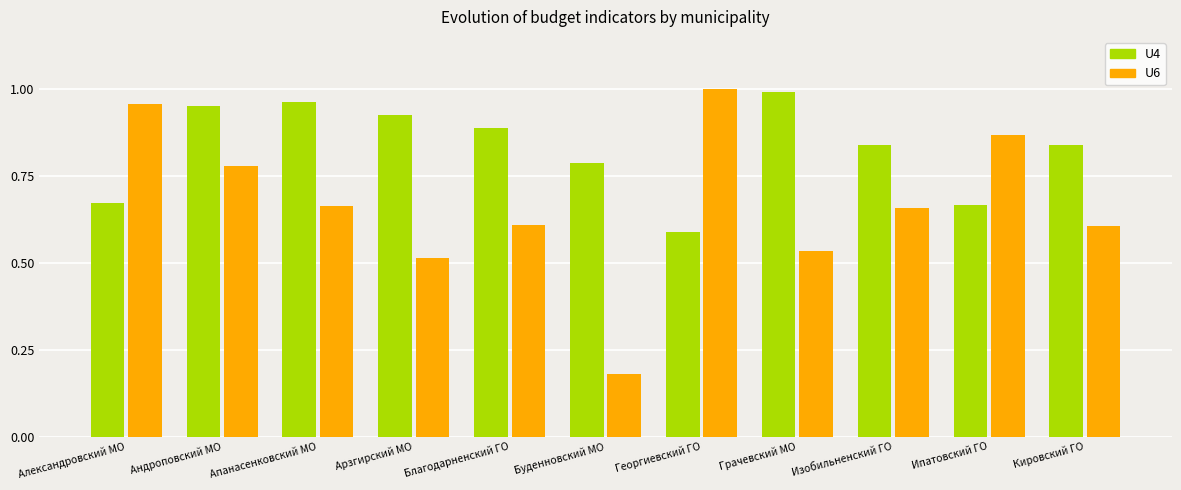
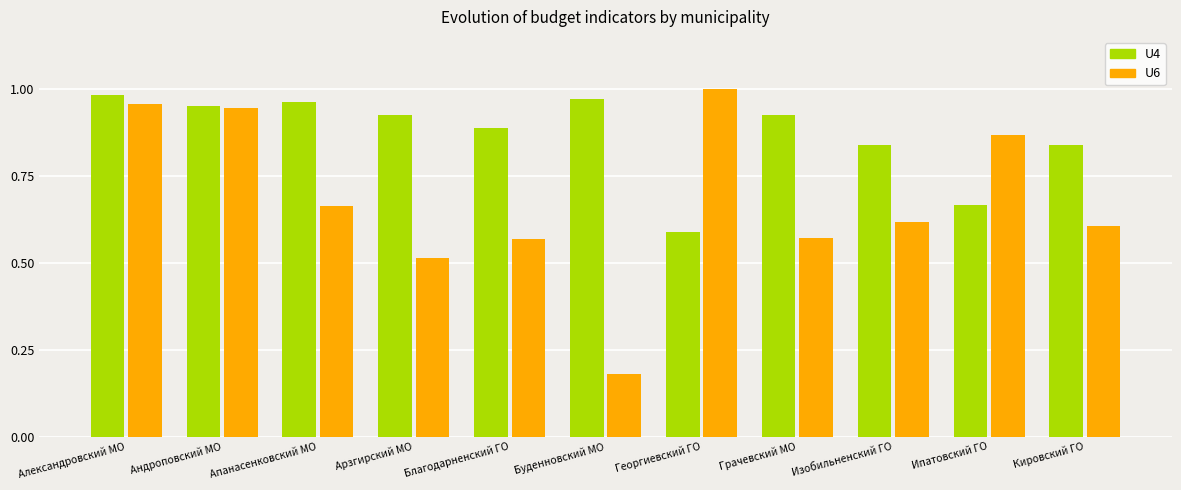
U4, Александровский МО: 0.67 -> 0.98
U6, Андроповский МО: 0.78 -> 0.95
U6, Благодарненский ГО: 0.61 -> 0.57
U4, Буденновский МО: 0.79 -> 0.97
U4, Грачевский МО: 0.99 -> 0.93
U6, Грачевский МО: 0.53 -> 0.57
U6, Изобильненский ГО: 0.66 -> 0.62
